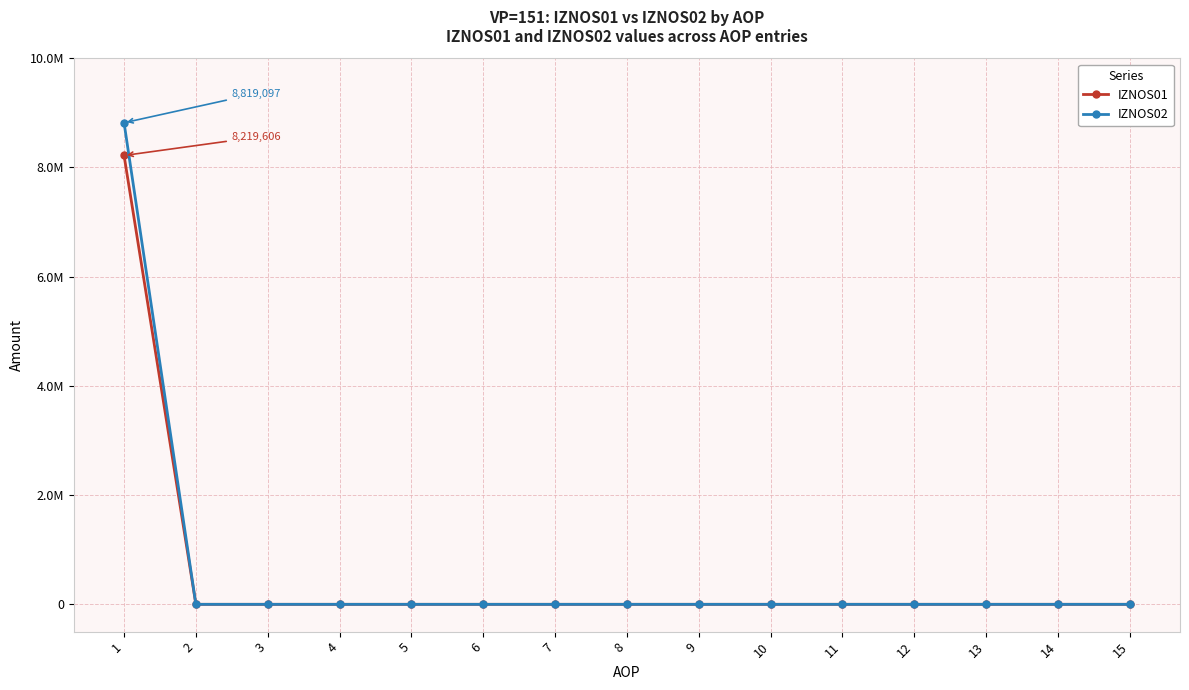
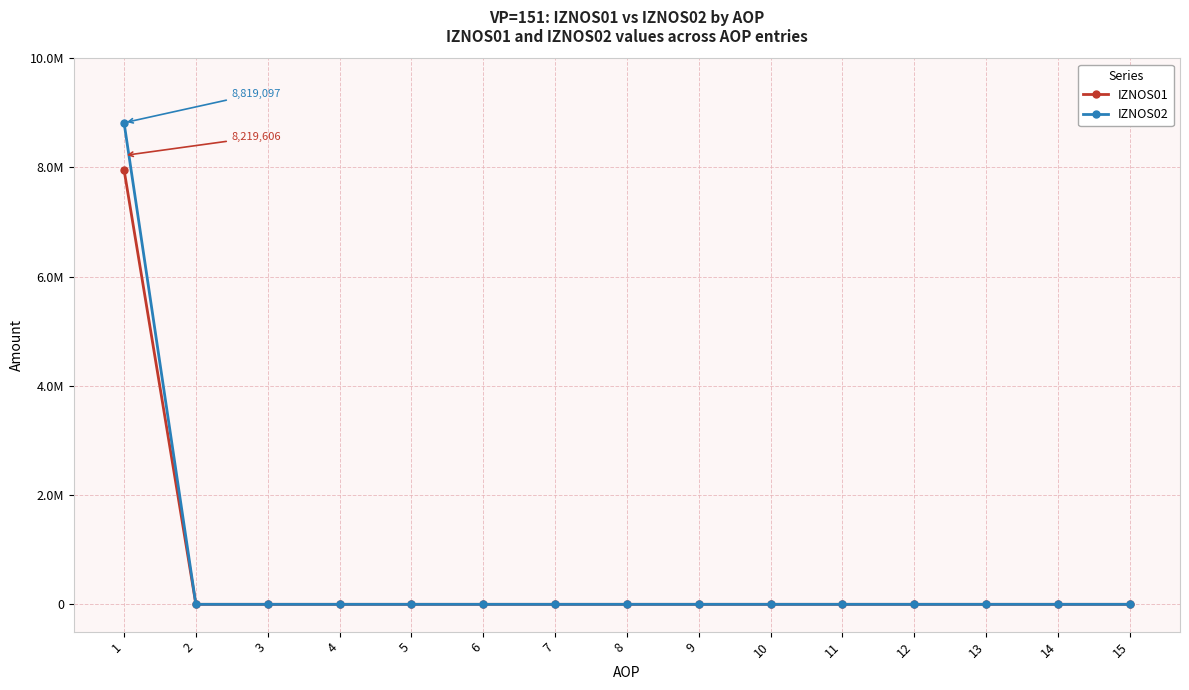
IZNOS01, 1: 8200000 -> 8000000
